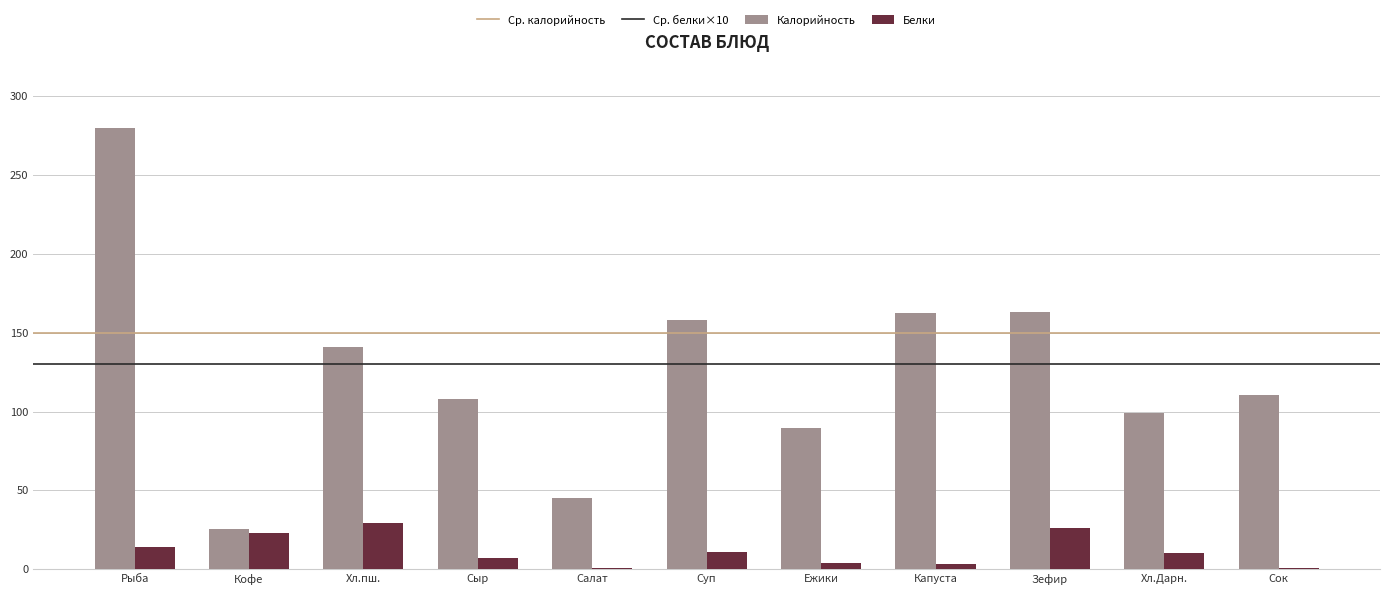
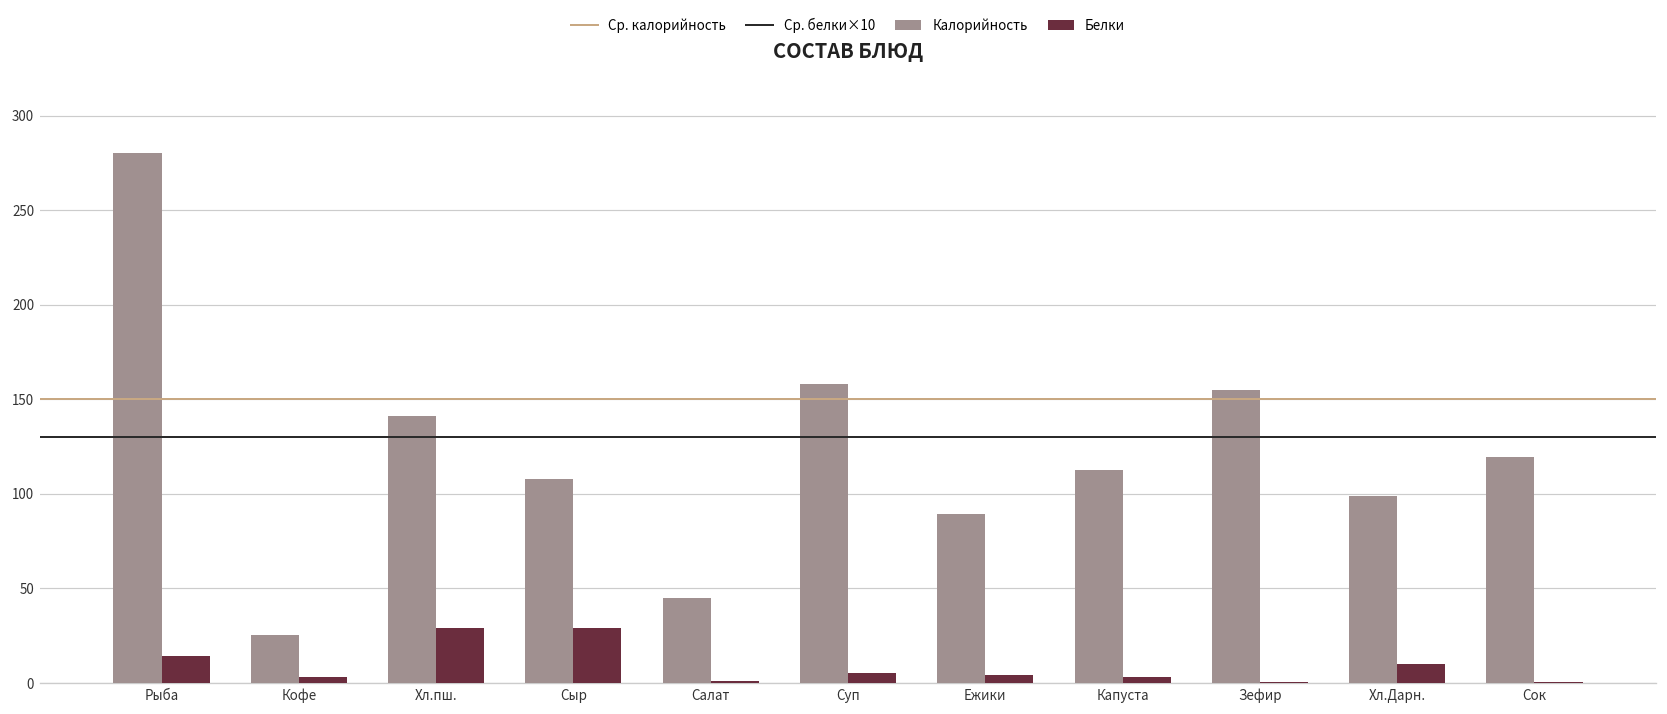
Белки, Кофе: 23 -> 3
Белки, Сыр: 7 -> 29
Белки, Суп: 11 -> 5
Калорийность, Капуста: 163 -> 113
Калорийность, Зефир: 163 -> 155
Белки, Зефир: 26 -> 0
Калорийность, Сок: 111 -> 120
